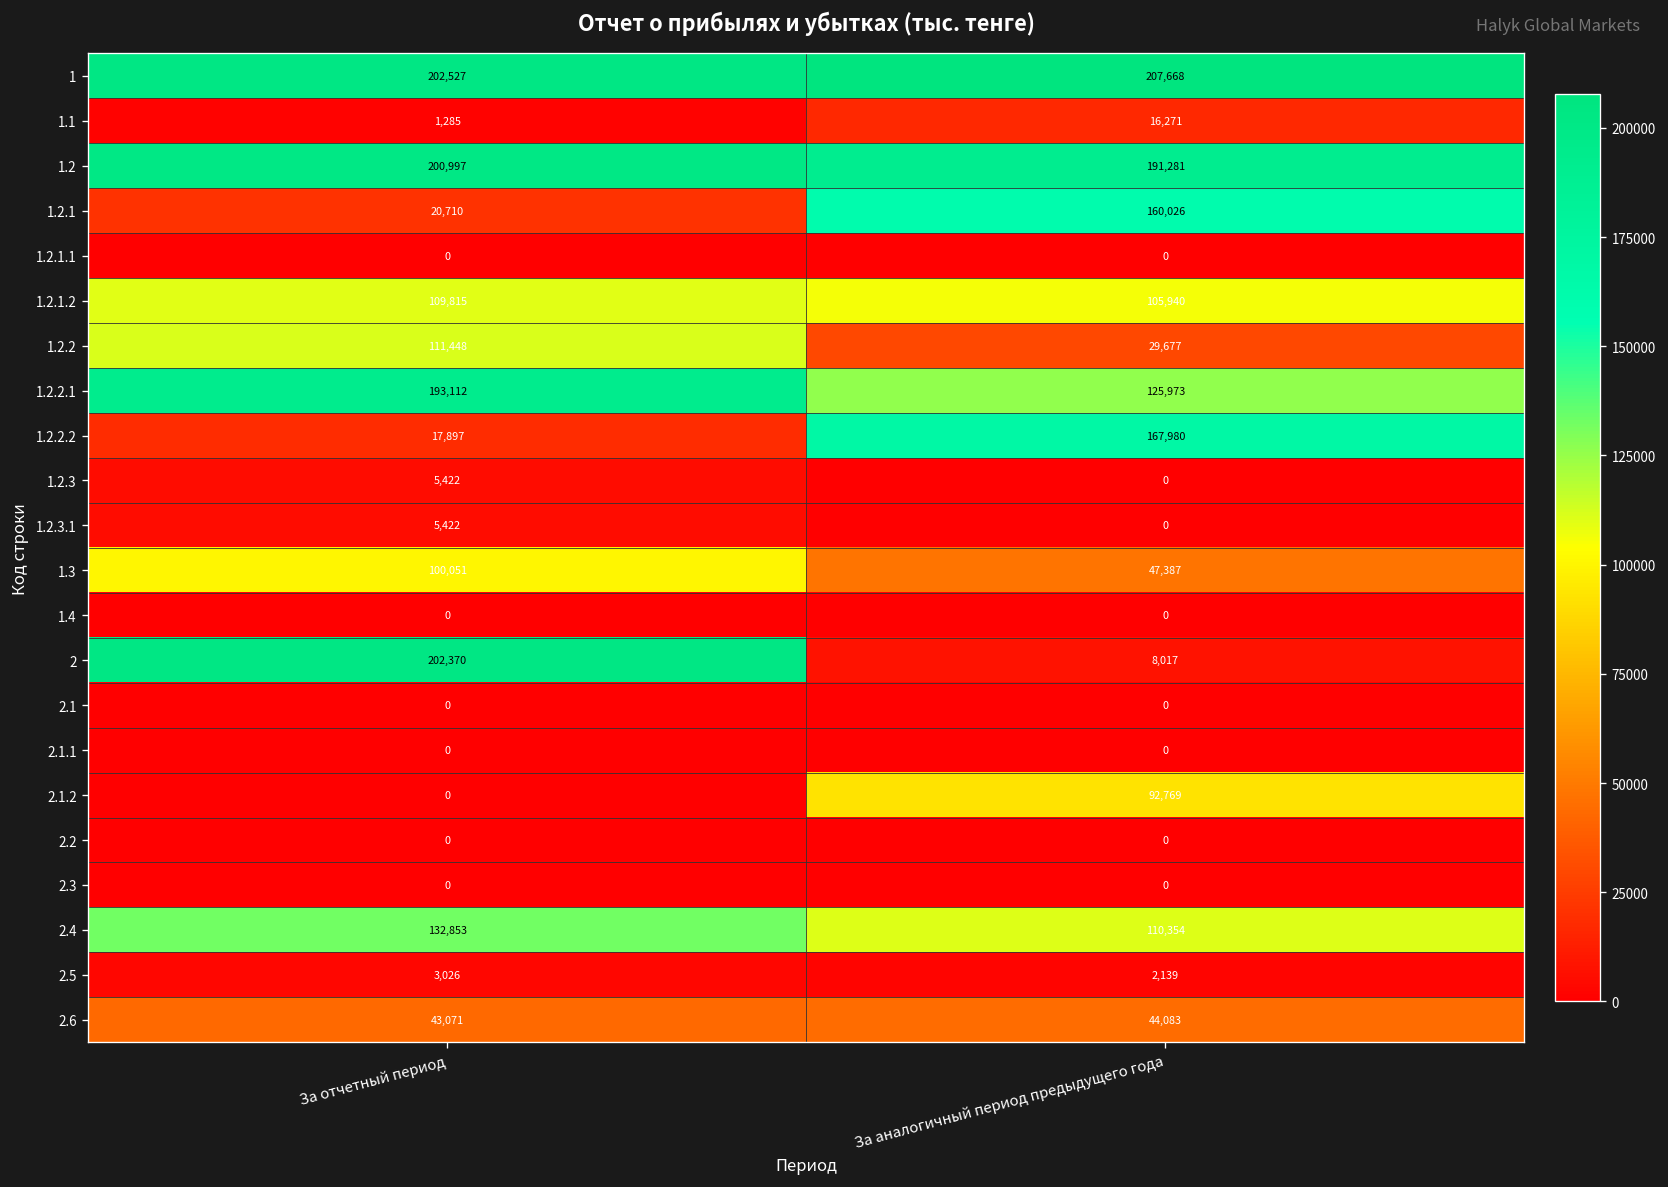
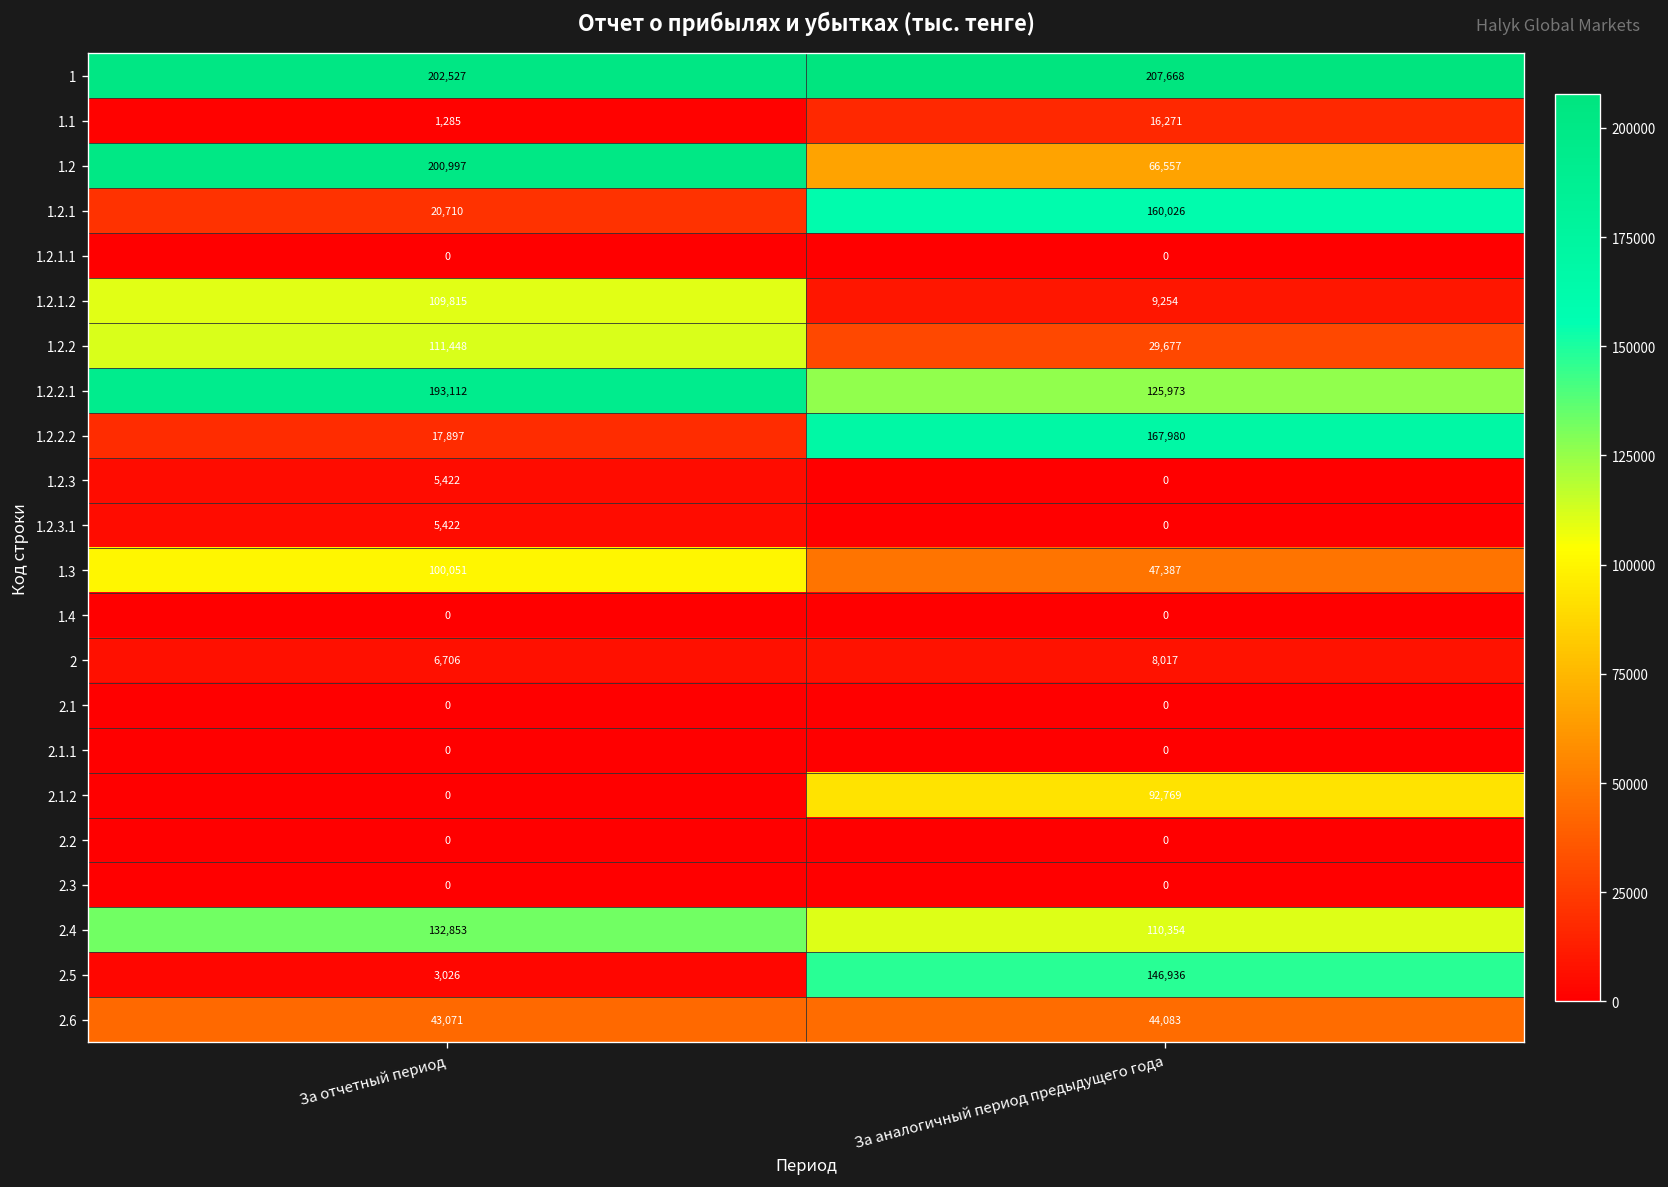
1.2, За аналогичный период предыдущего года: 191,281 -> 66,557
1.2.1.2, За аналогичный период предыдущего года: 105,940 -> 9,254
2, За отчетный период: 202,370 -> 6,706
2.5, За аналогичный период предыдущего года: 2,139 -> 146,936
